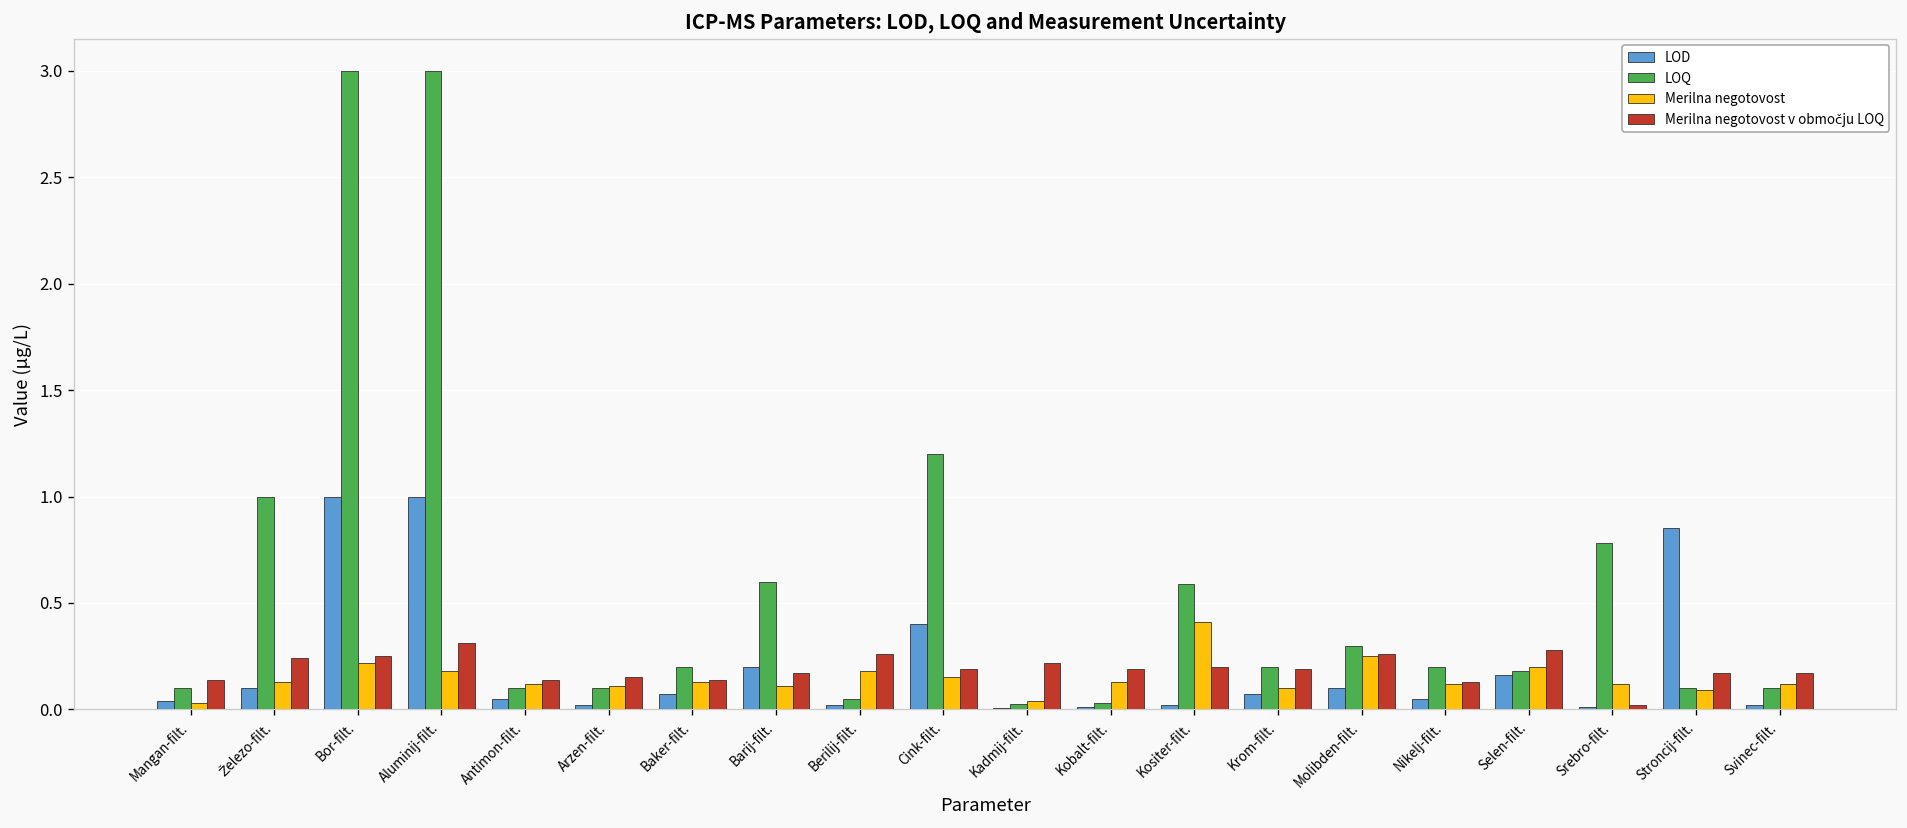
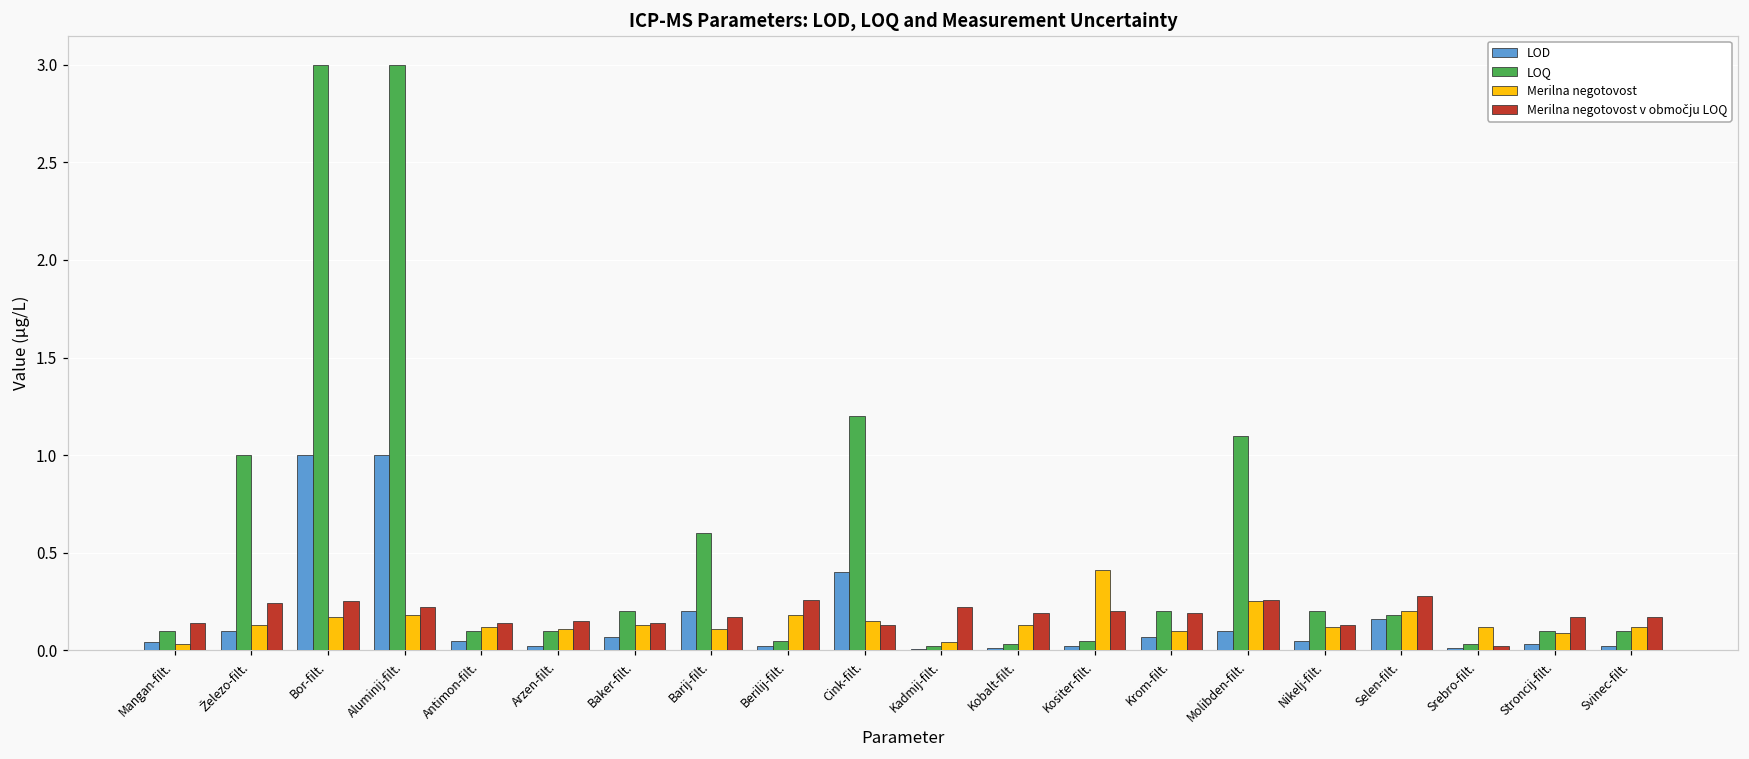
Merilna negotovost, Bor-filt.: 0.22 -> 0.17
Merilna negotovost v območju LOQ, Aluminij-filt.: 0.31 -> 0.22
Merilna negotovost v območju LOQ, Cink-filt.: 0.19 -> 0.13
LOQ, Kositer-filt.: 0.59 -> 0.05
LOQ, Molibden-filt.: 0.3 -> 1.1
LOQ, Srebro-filt.: 0.78 -> 0.03
LOD, Stroncij-filt.: 0.85 -> 0.03
